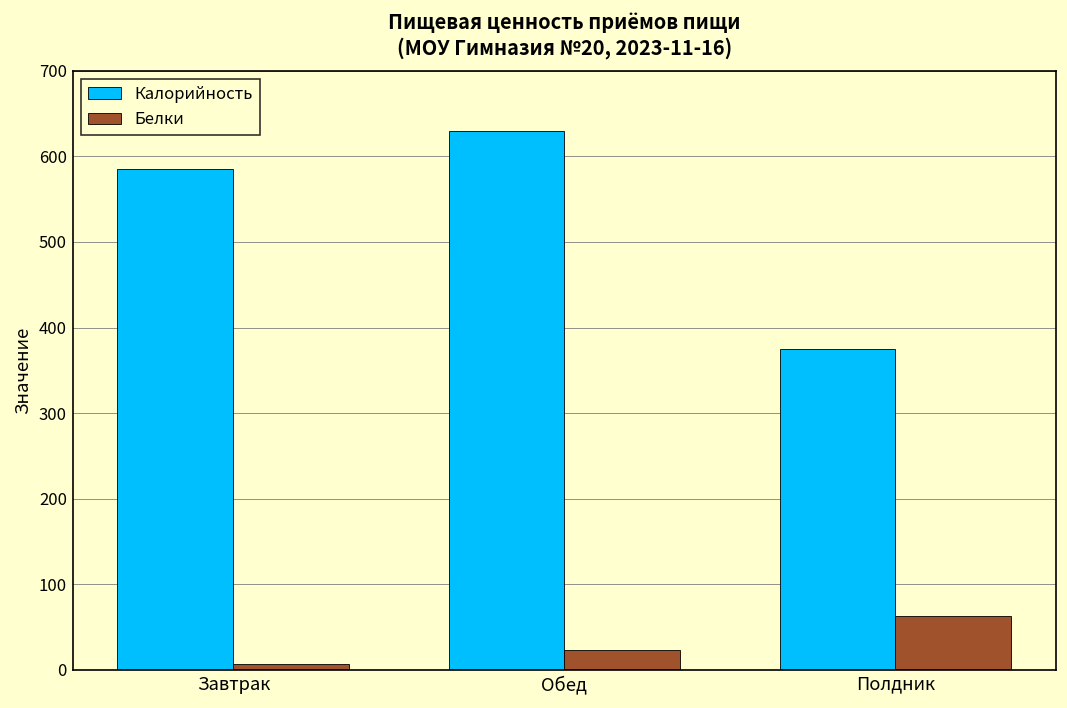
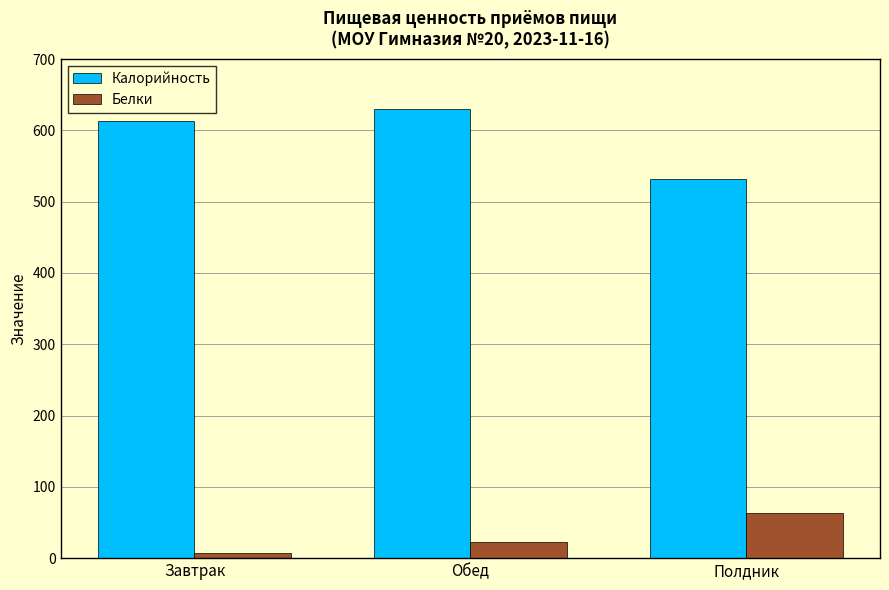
Калорийность, Завтрак: 590 -> 610
Калорийность, Полдник: 370 -> 530
